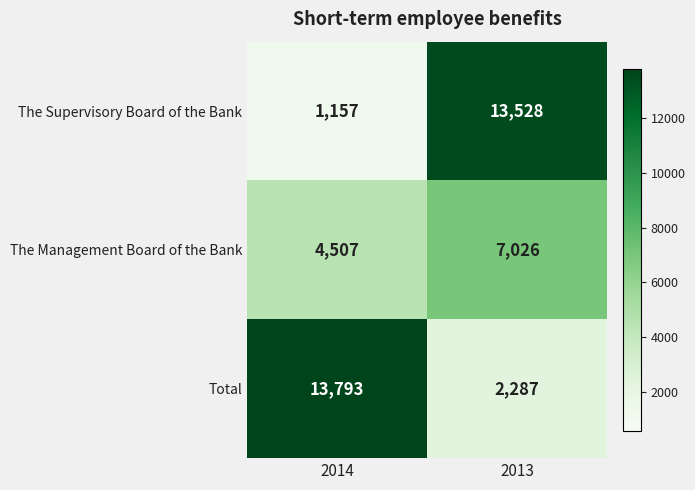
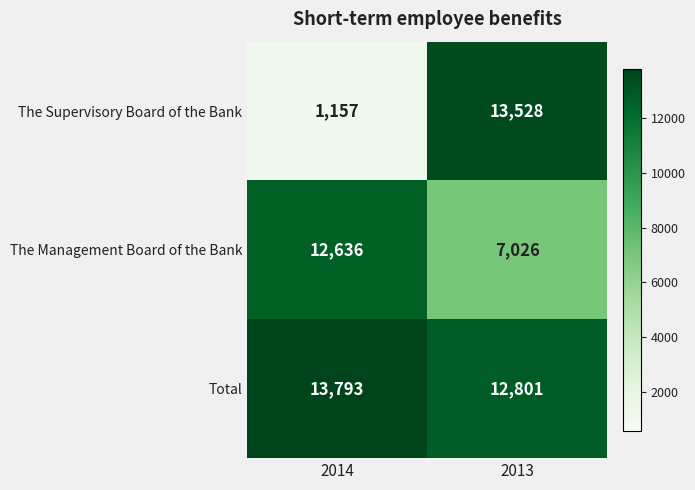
The Management Board of the Bank, 2014: 4,507 -> 12,636
Total, 2013: 2,287 -> 12,801
